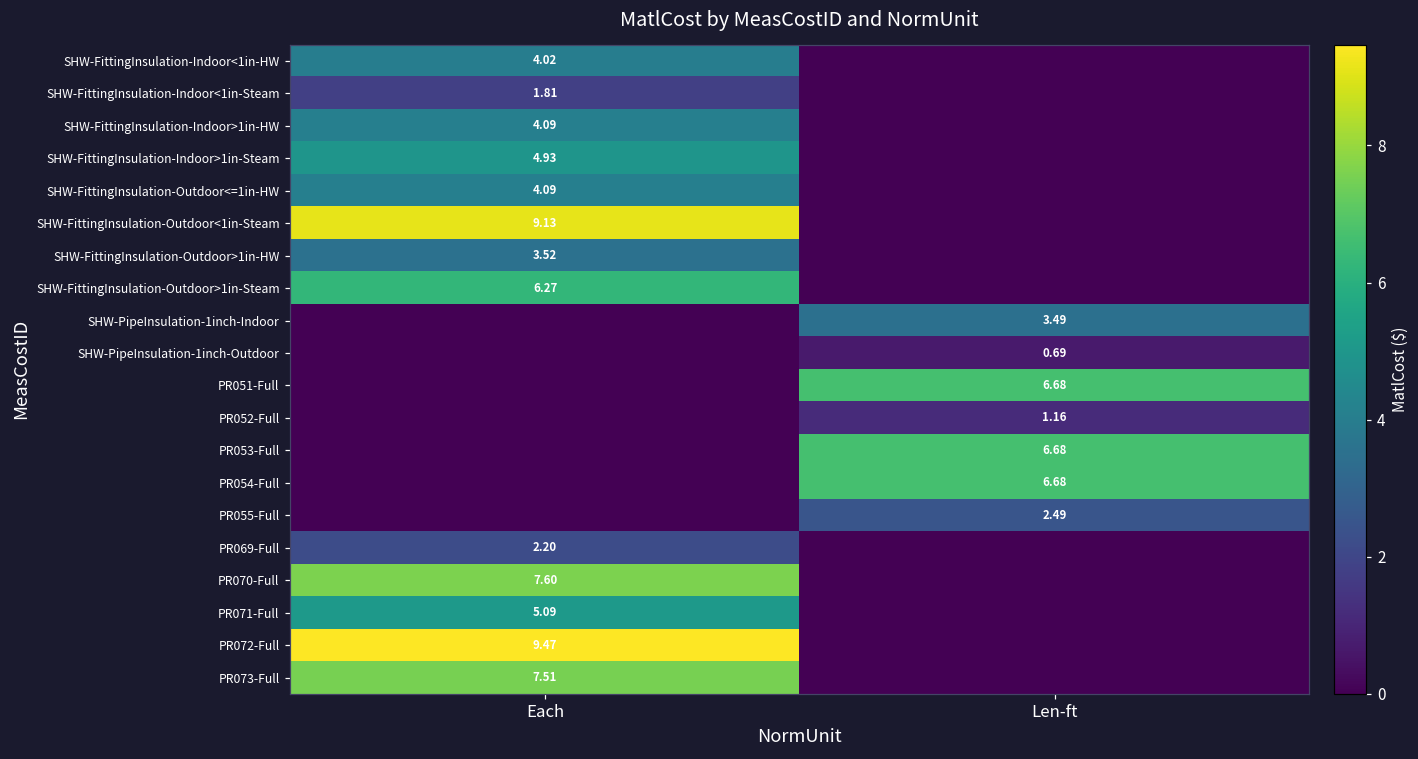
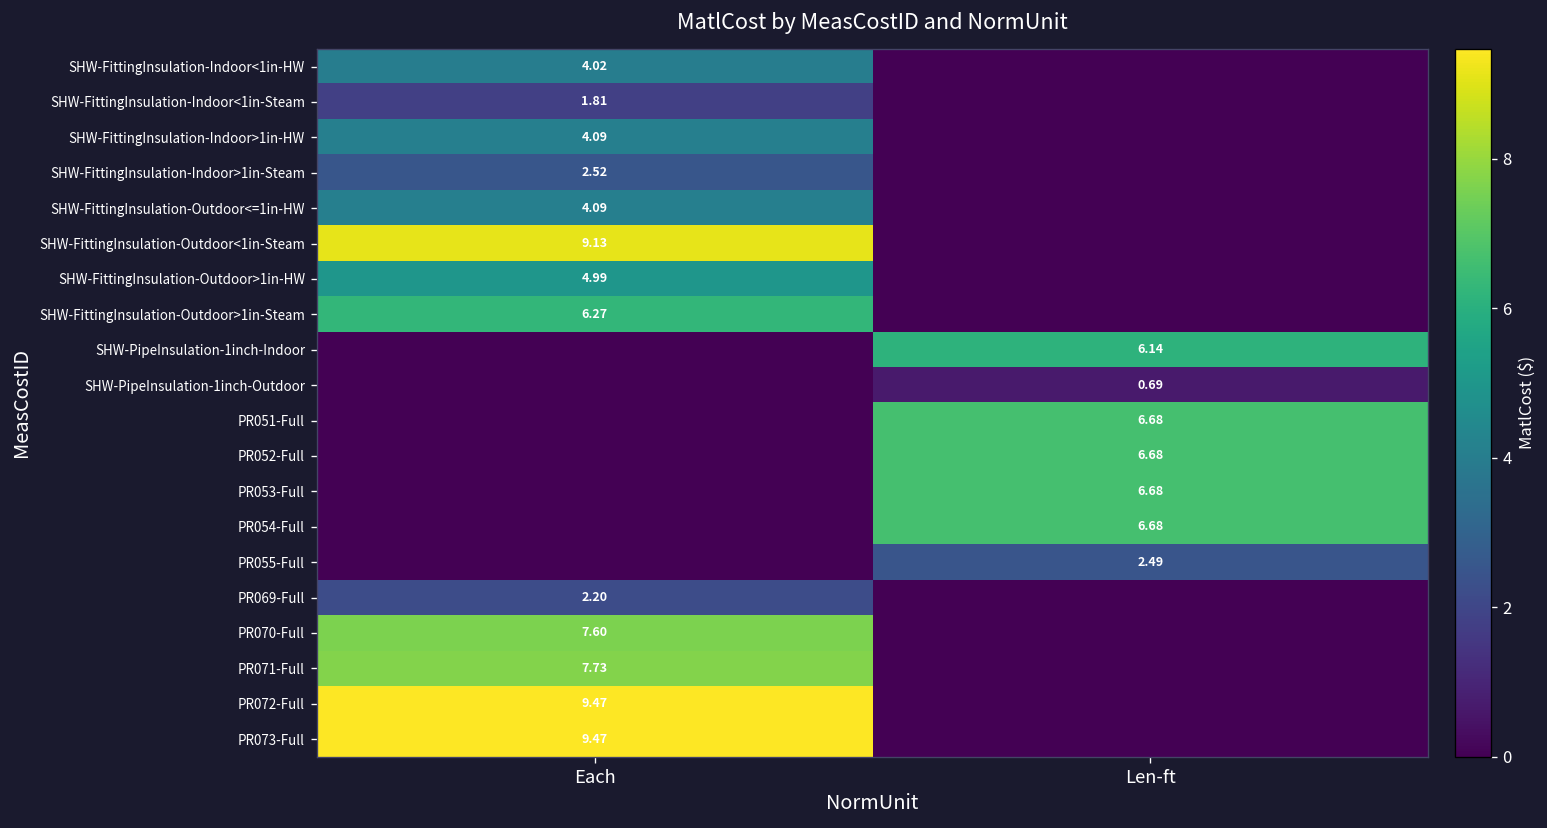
SHW-FittingInsulation-Indoor>1in-Steam, Each: 4.93 -> 2.52
SHW-FittingInsulation-Outdoor>1in-HW, Each: 3.52 -> 4.99
SHW-PipeInsulation-1inch-Indoor, Len-ft: 3.49 -> 6.14
PR052-Full, Len-ft: 1.16 -> 6.68
PR071-Full, Each: 5.09 -> 7.73
PR073-Full, Each: 7.51 -> 9.47
